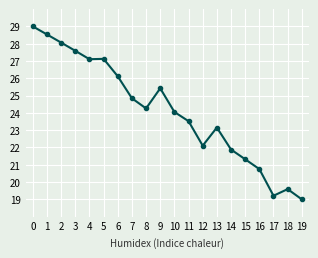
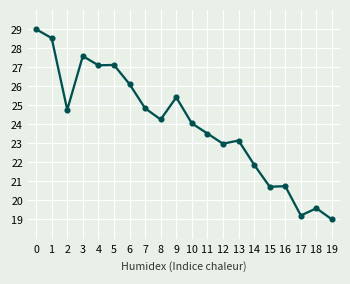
2: 28.1 -> 24.8
12: 22.1 -> 23.0
15: 21.3 -> 20.7
